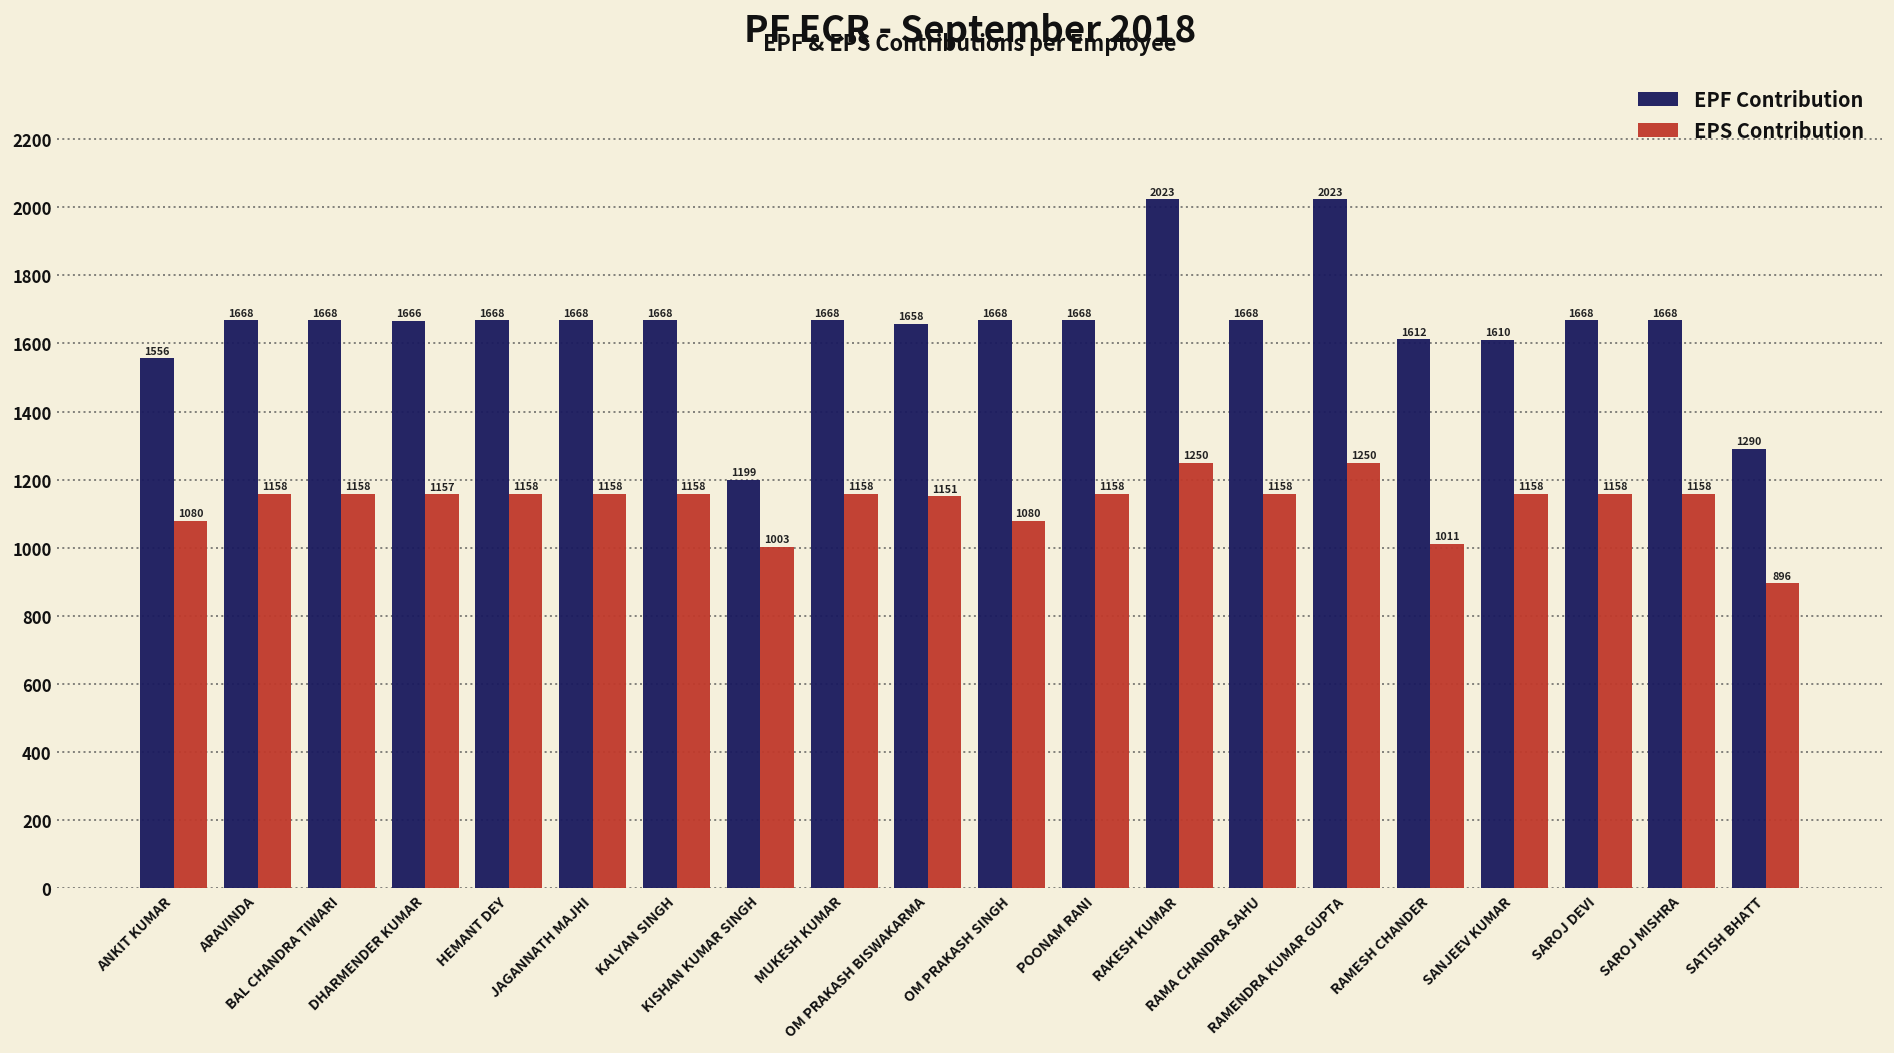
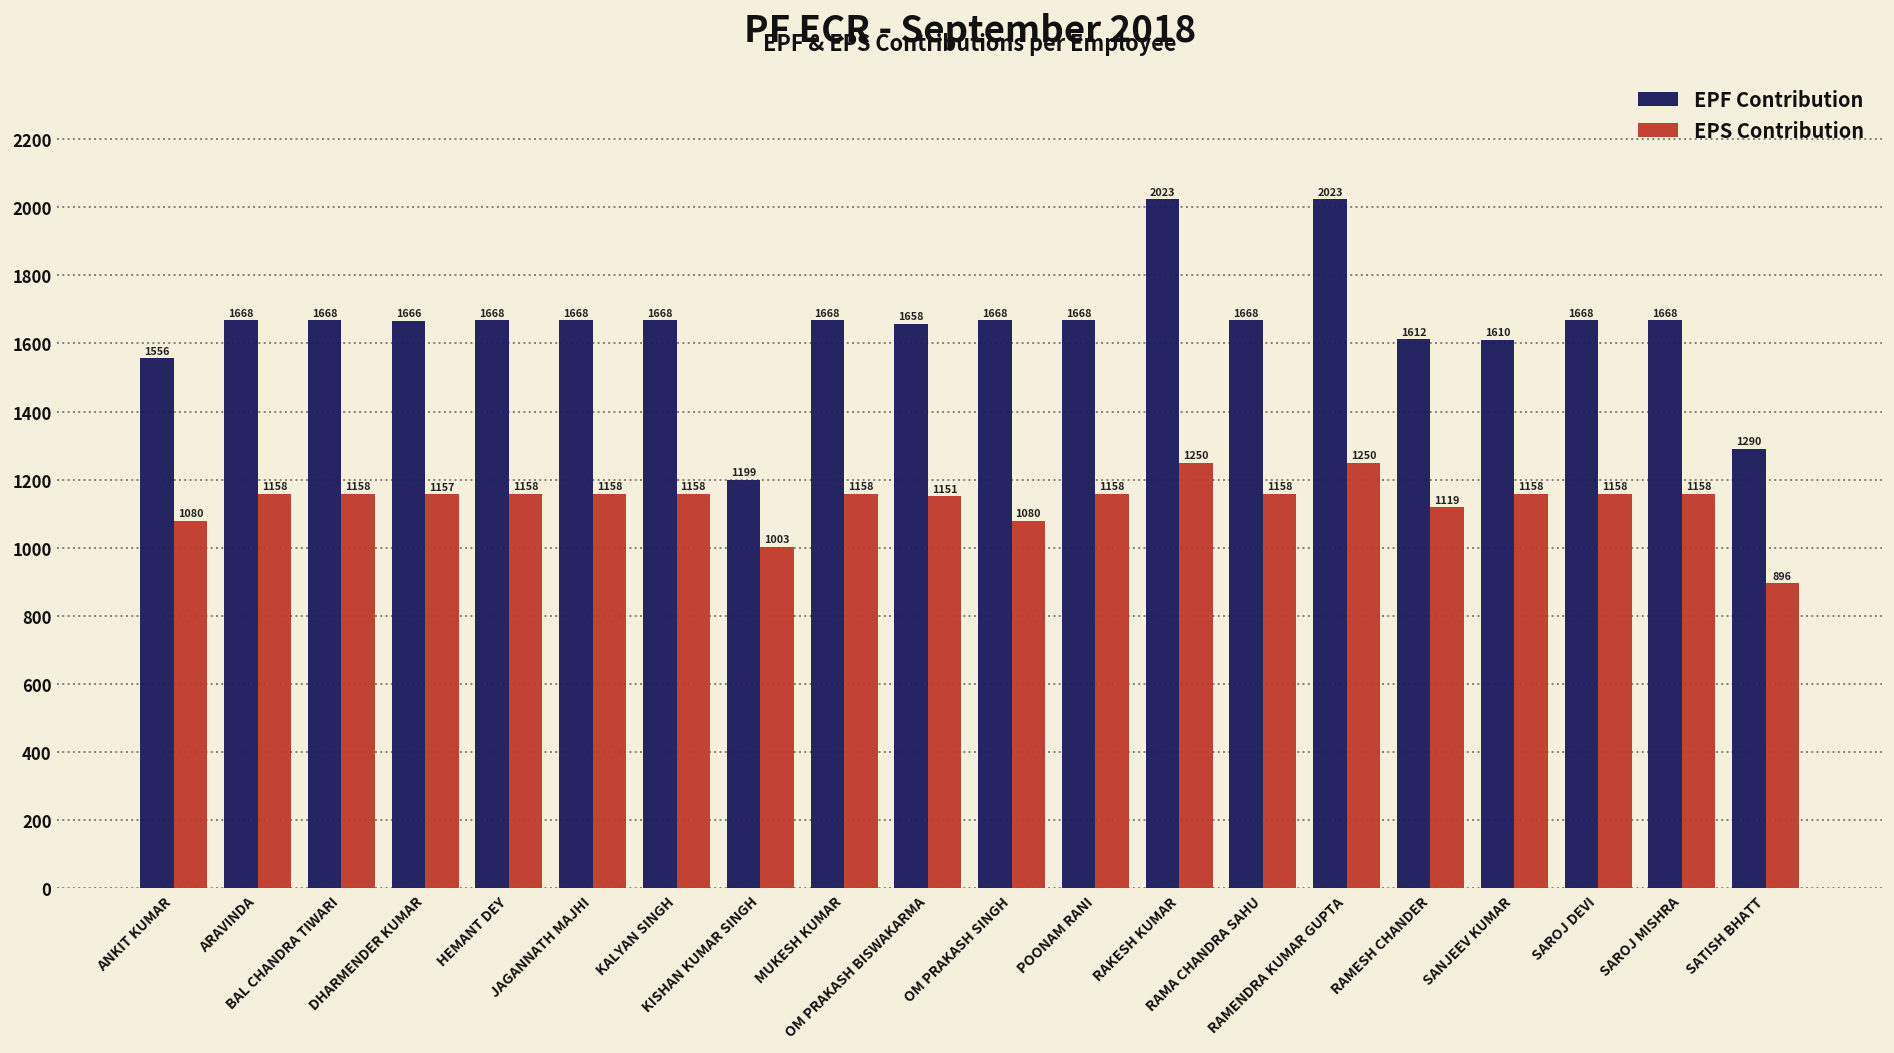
EPS Contribution, RAMESH CHANDER: 1011 -> 1119
